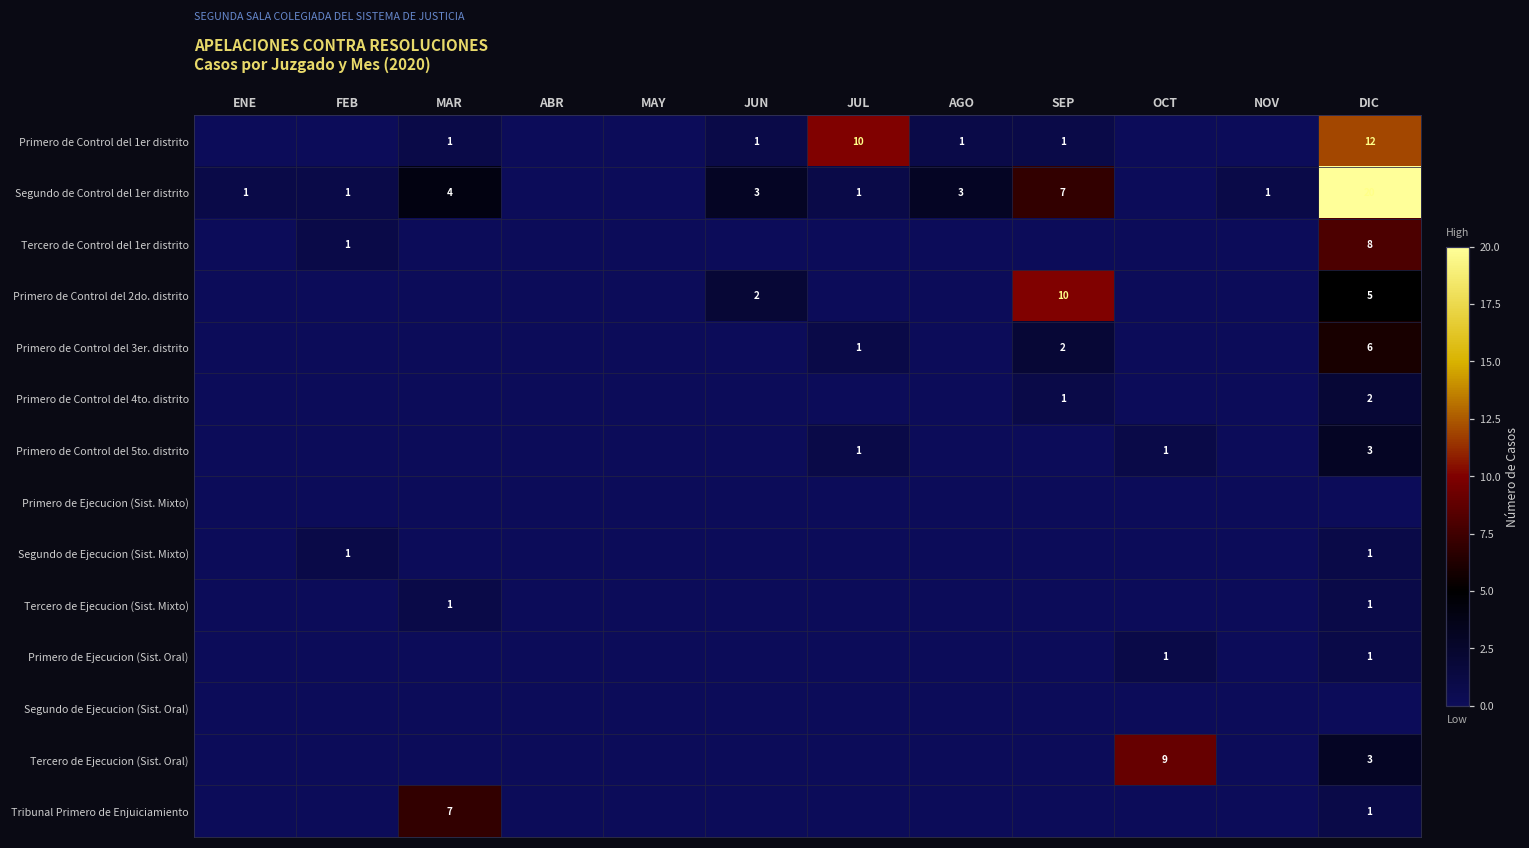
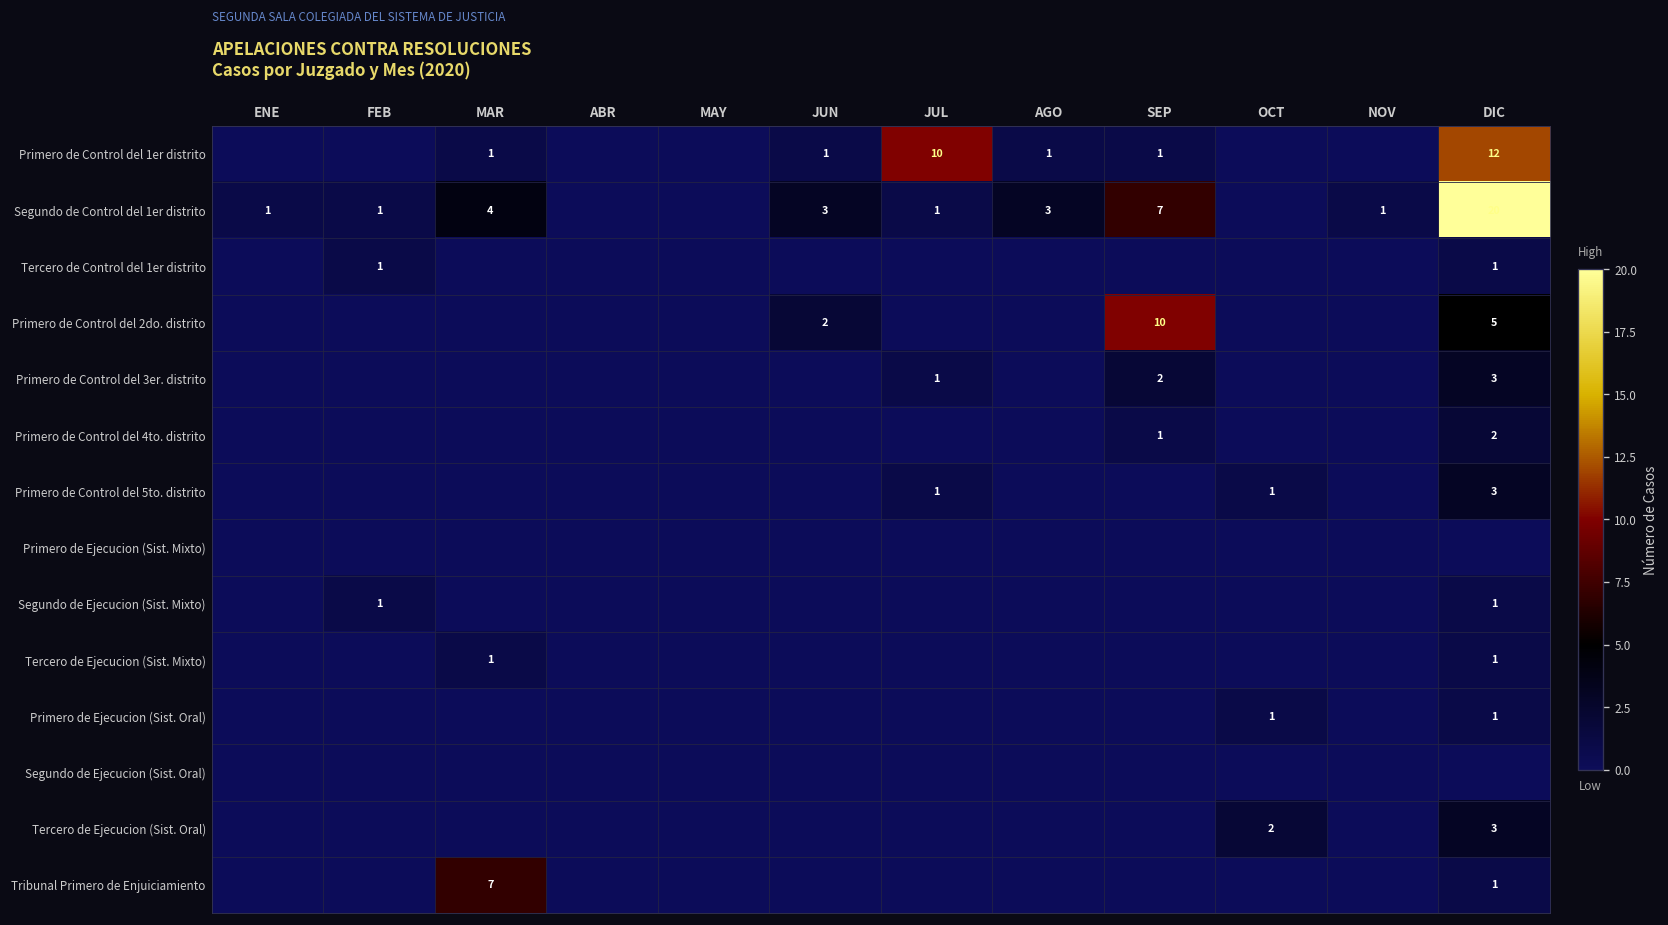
Tercero de Control del 1er distrito, DIC: 8 -> 1
Primero de Control del 3er. distrito, DIC: 6 -> 3
Tercero de Ejecucion (Sist. Oral), OCT: 9 -> 2
